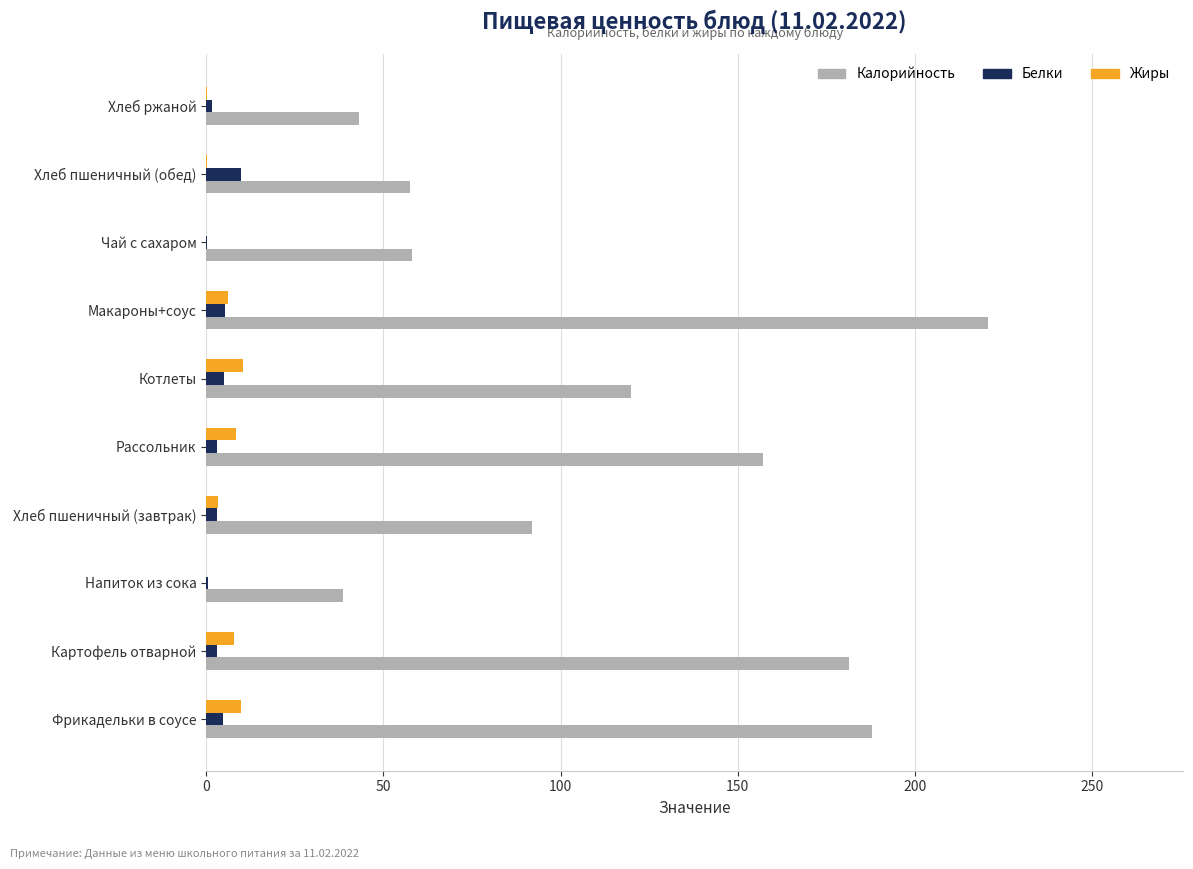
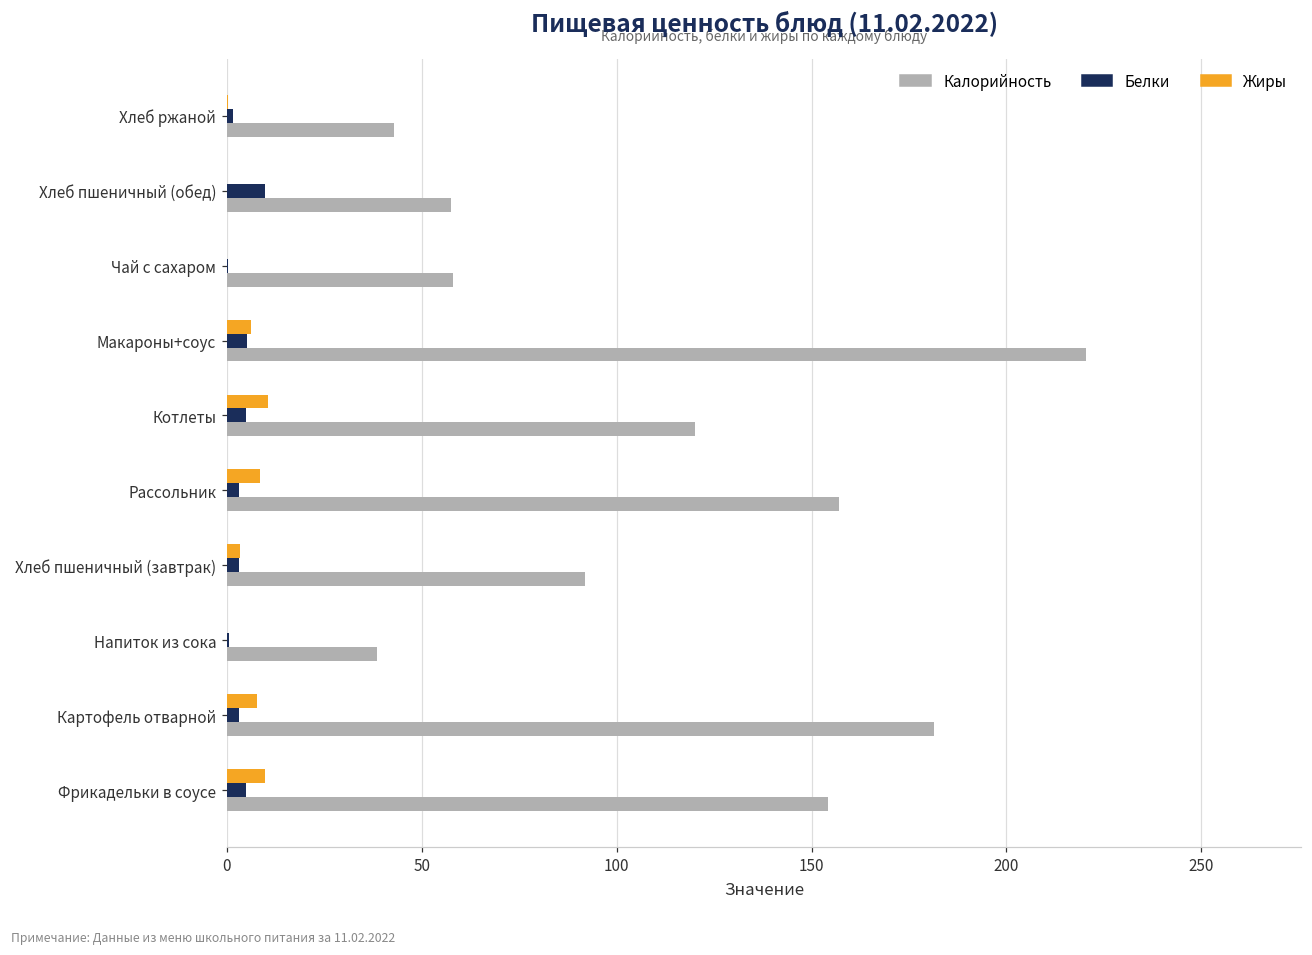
Калорийность, Фрикадельки в соусе: 188 -> 154
